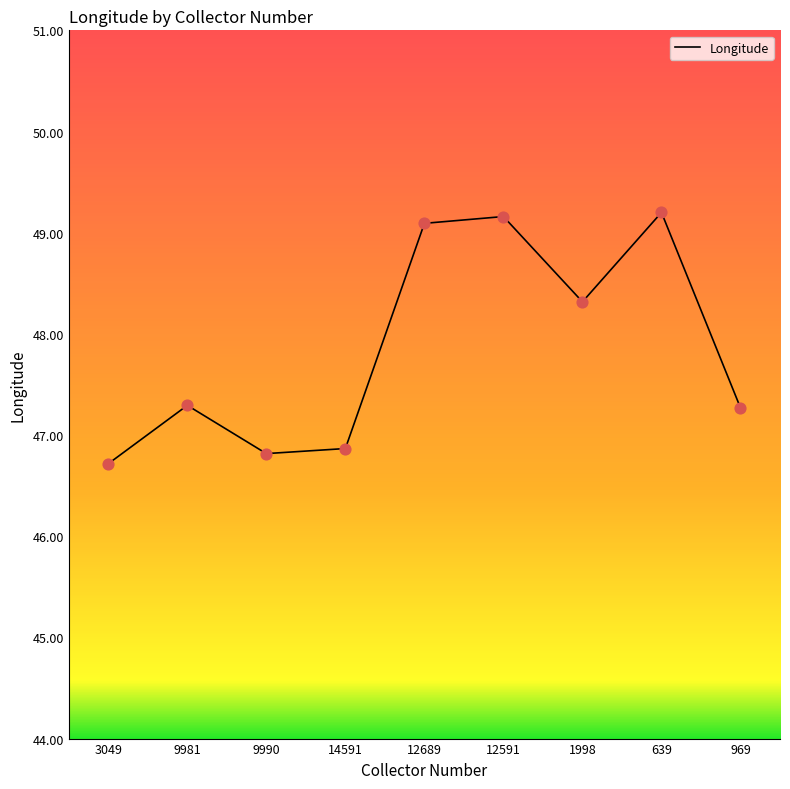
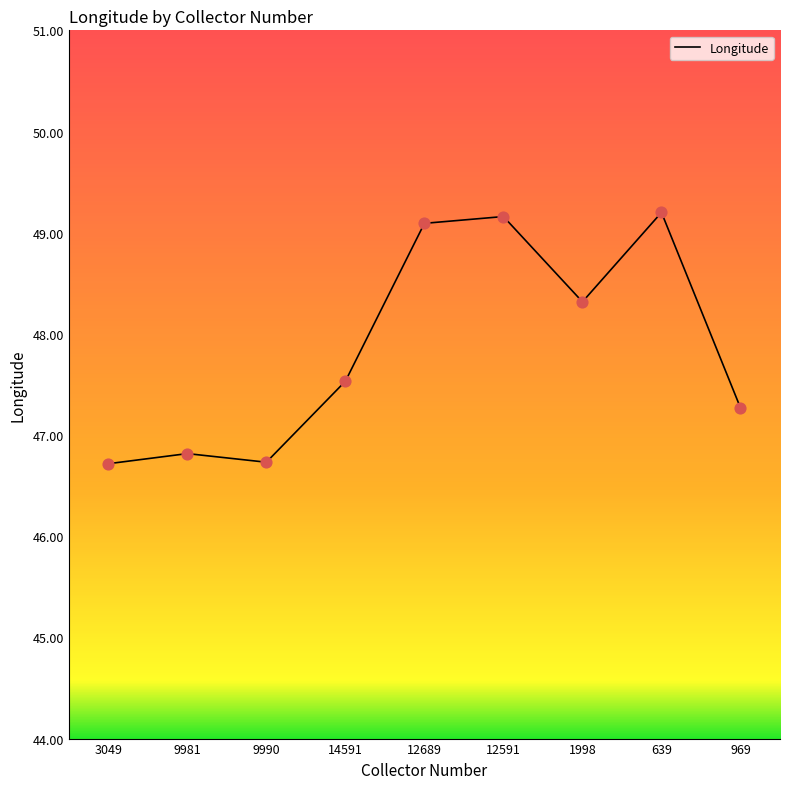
9981: 47.29 -> 46.82
9990: 46.82 -> 46.73
14591: 46.87 -> 47.53
